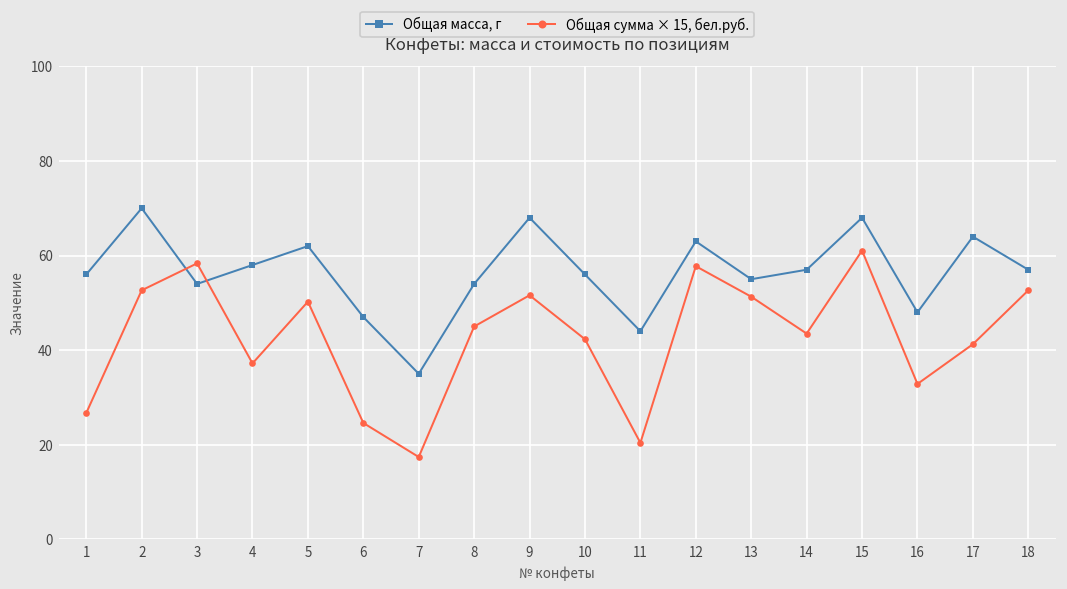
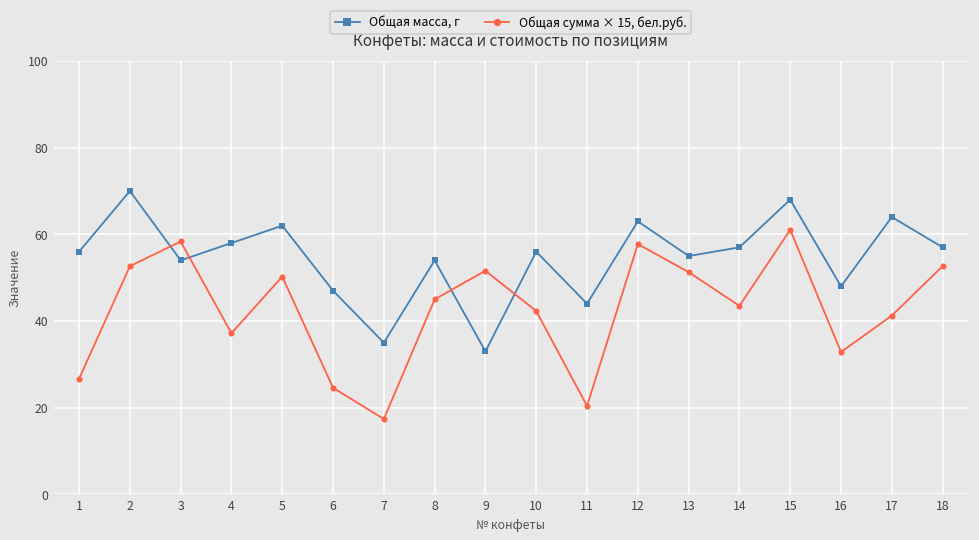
Общая масса, г, 9: 68 -> 33
